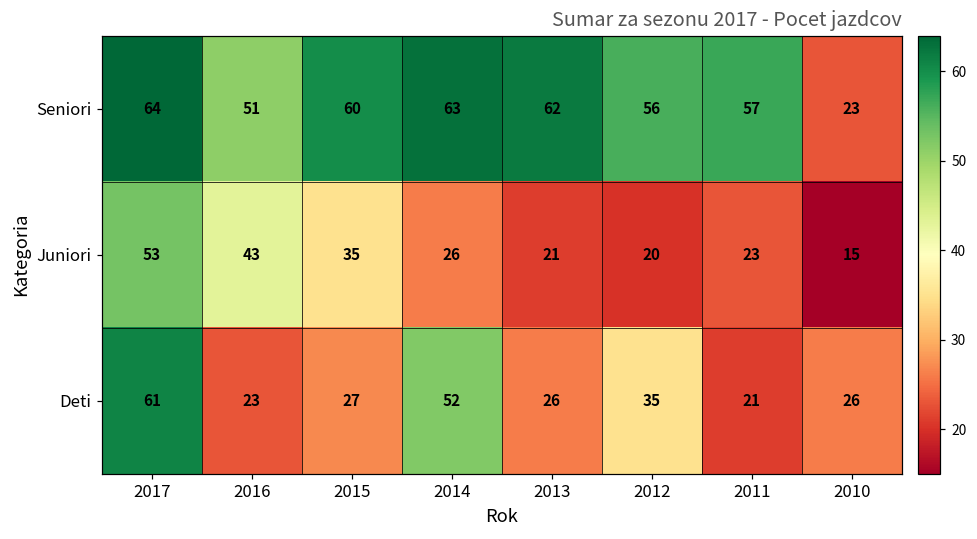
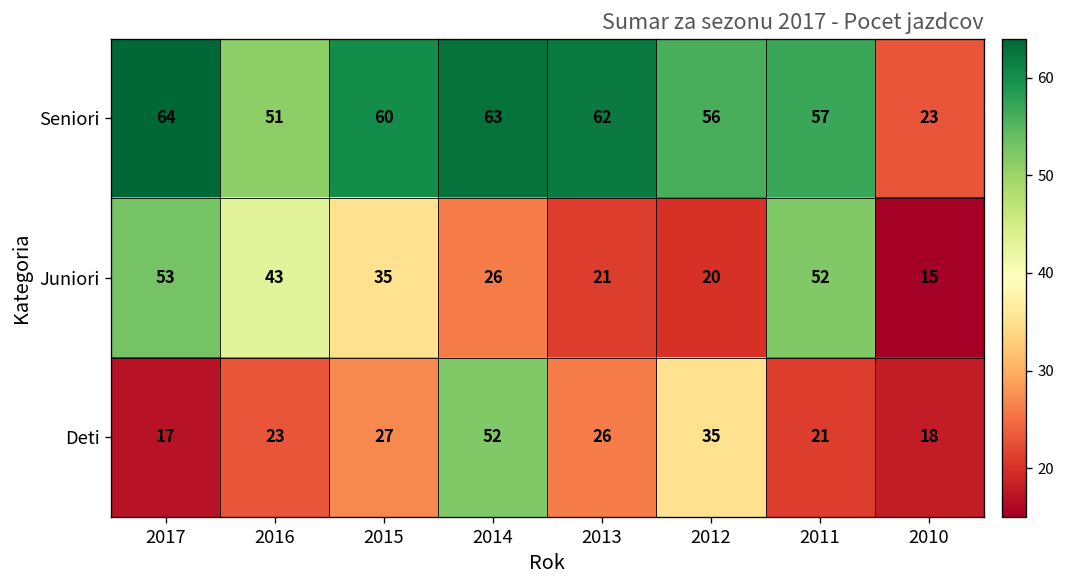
Juniori, 2011: 23 -> 52
Deti, 2017: 61 -> 17
Deti, 2010: 26 -> 18
